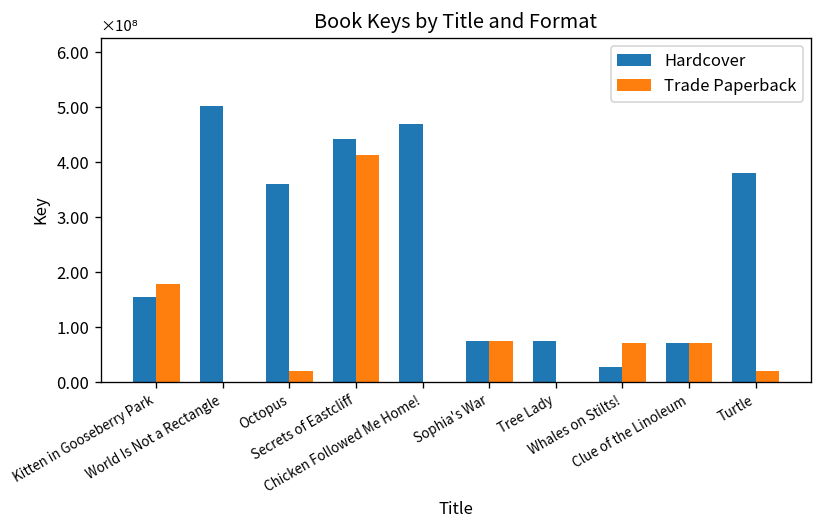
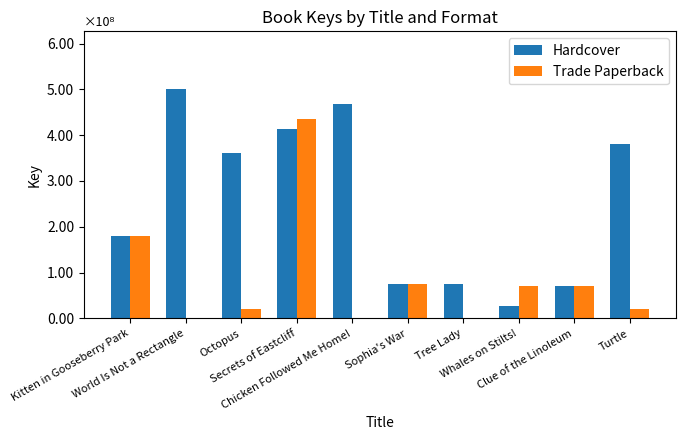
Hardcover, Kitten in Gooseberry Park: 1.5 -> 1.8
Hardcover, Secrets of Eastcliff: 4.4 -> 4.1
Trade Paperback, Secrets of Eastcliff: 4.1 -> 4.4
